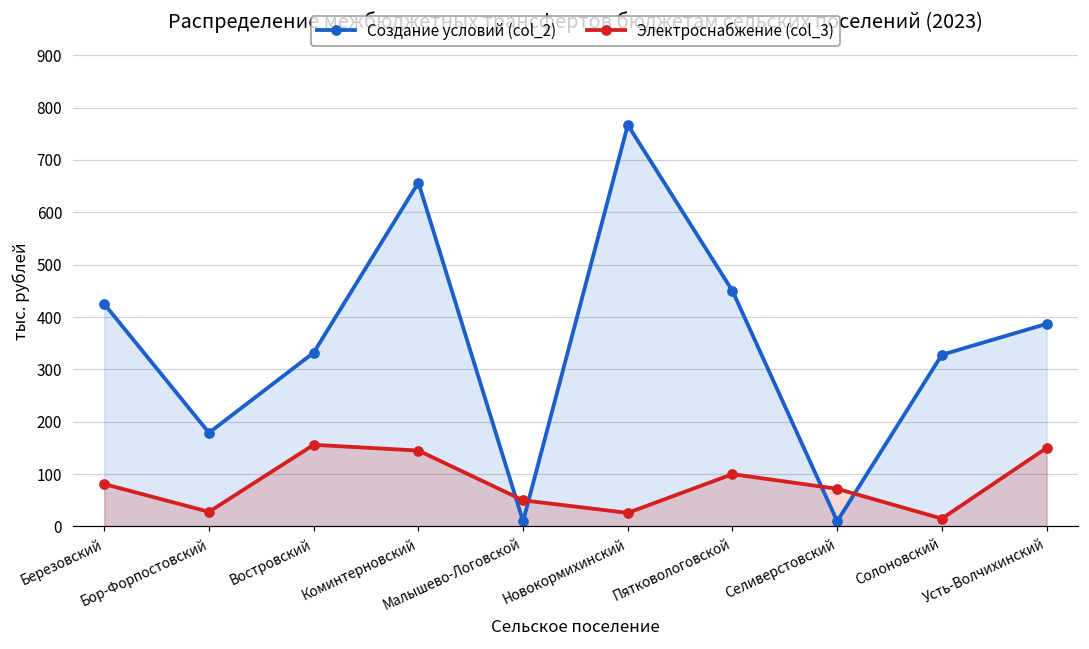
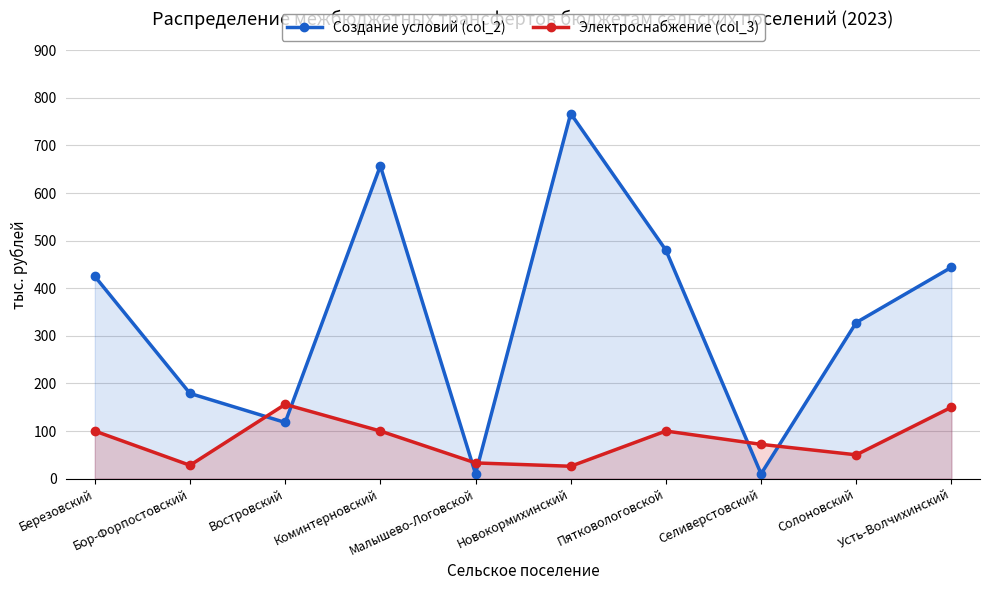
Электроснабжение (col_3), Березовский: 80 -> 100
Создание условий (col_2), Востровский: 330 -> 120
Электроснабжение (col_3), Коминтерновский: 150 -> 100
Электроснабжение (col_3), Малышево-Логовской: 50 -> 30
Создание условий (col_2), Пятковологовской: 450 -> 480
Электроснабжение (col_3), Солоновский: 20 -> 50
Создание условий (col_2), Усть-Волчихинский: 390 -> 440
